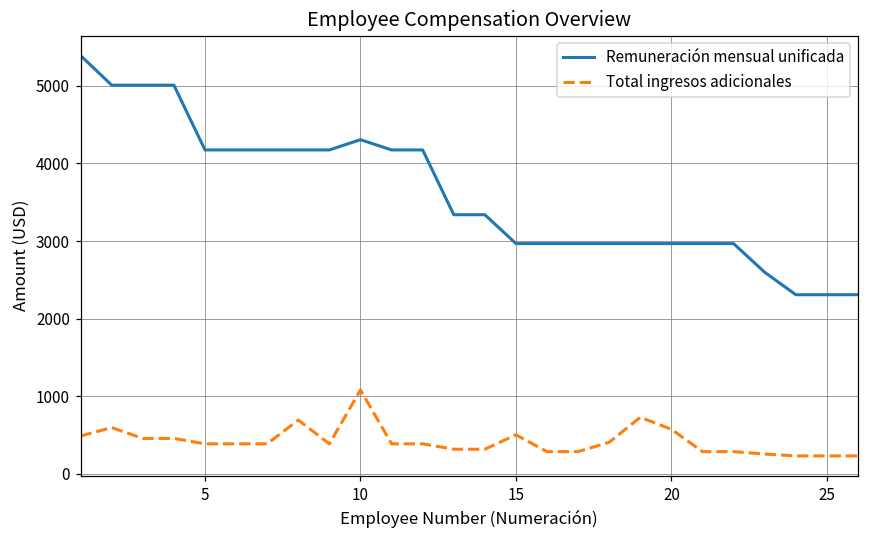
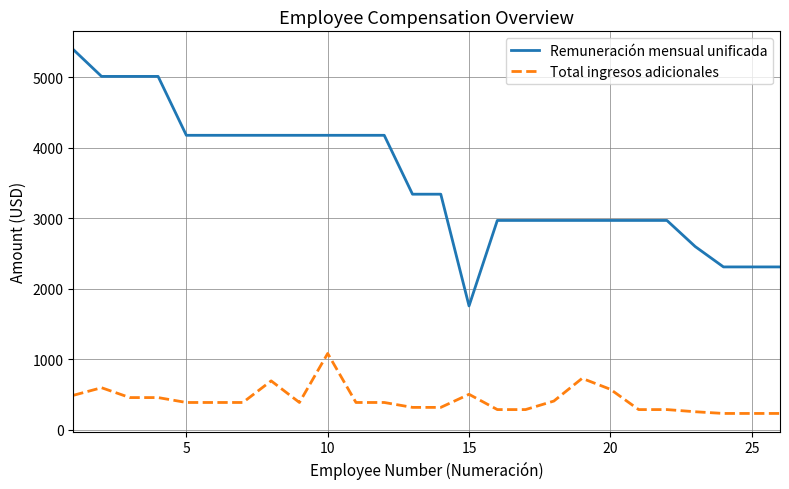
Remuneración mensual unificada, 10: 4300 -> 4200
Remuneración mensual unificada, 15: 3000 -> 1800
